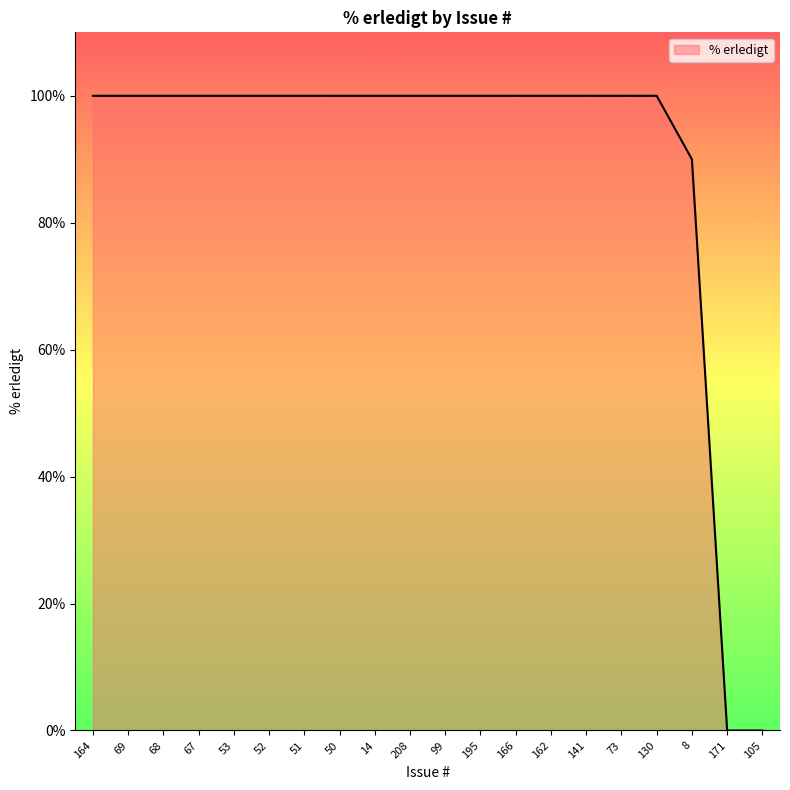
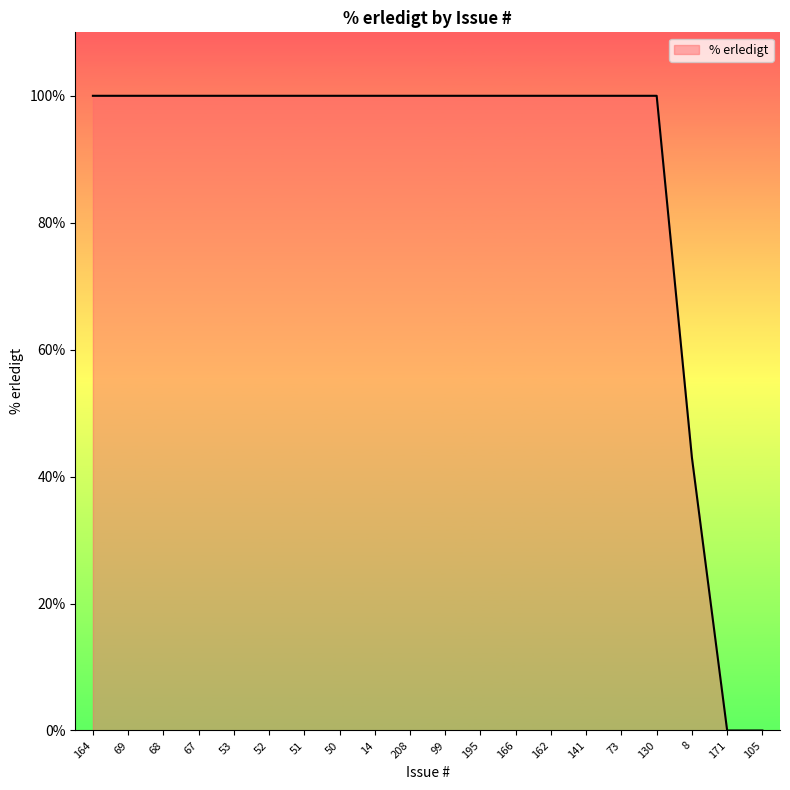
8: 90% -> 43%
